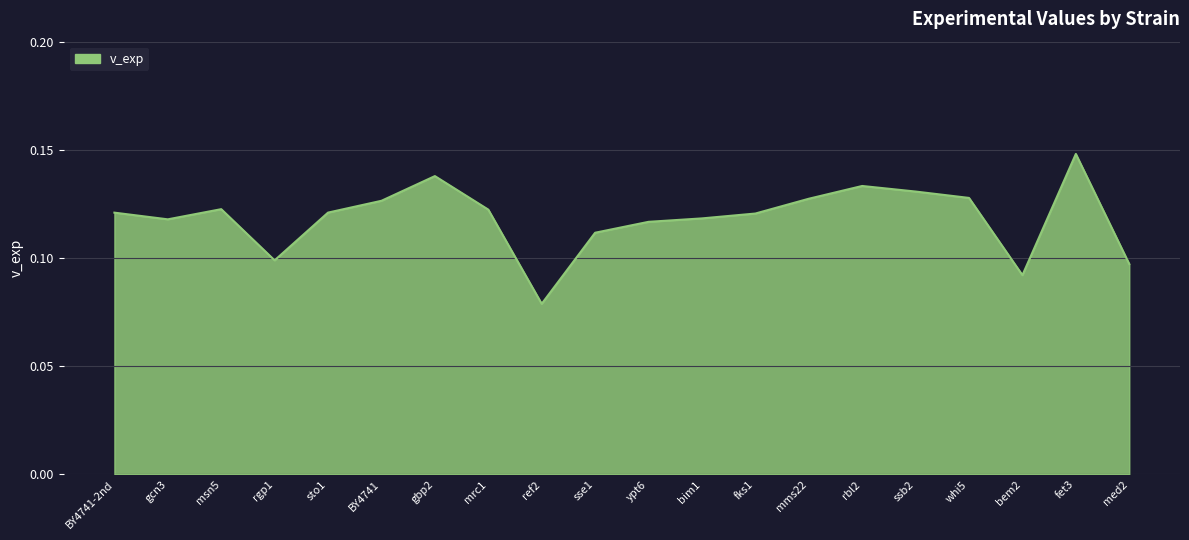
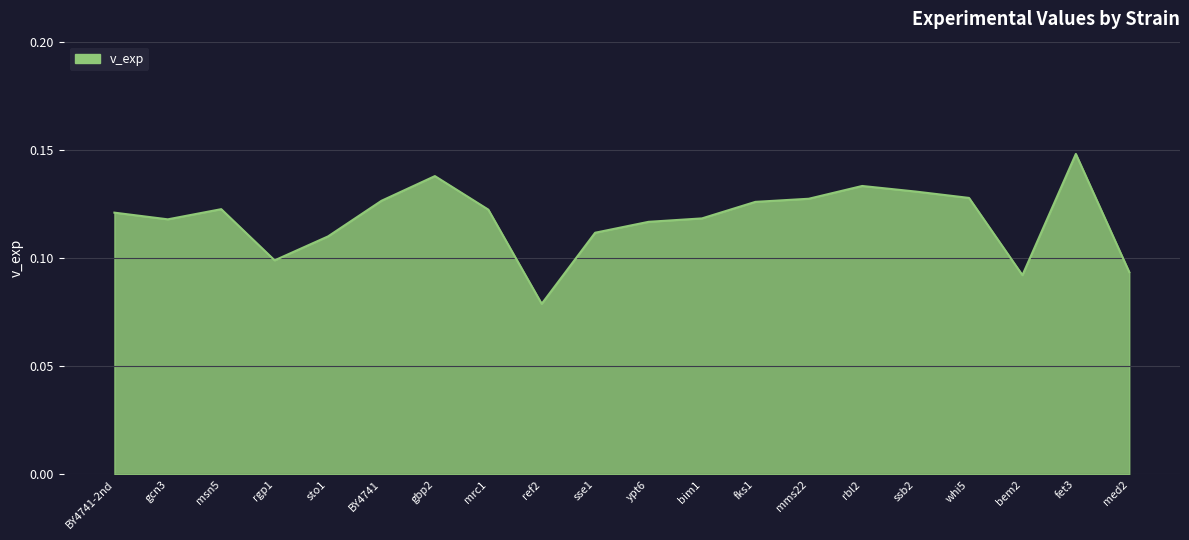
sto1: 0.121 -> 0.110
fks1: 0.121 -> 0.126
med2: 0.097 -> 0.094
